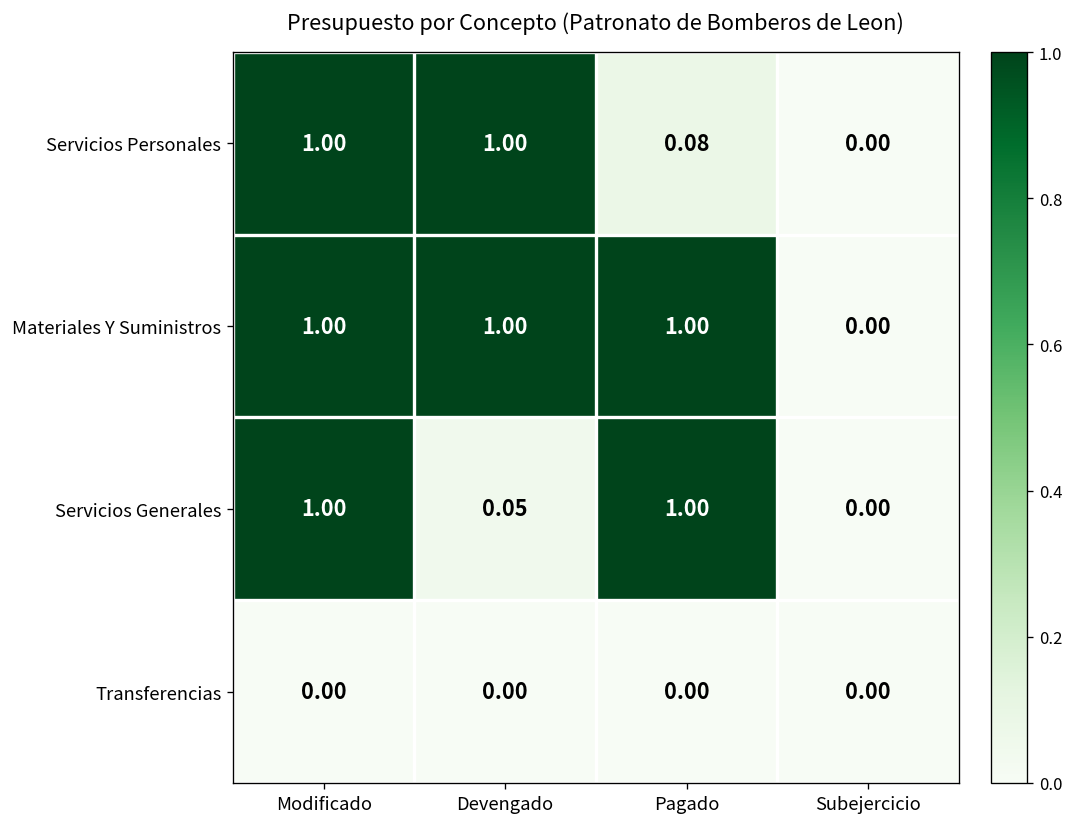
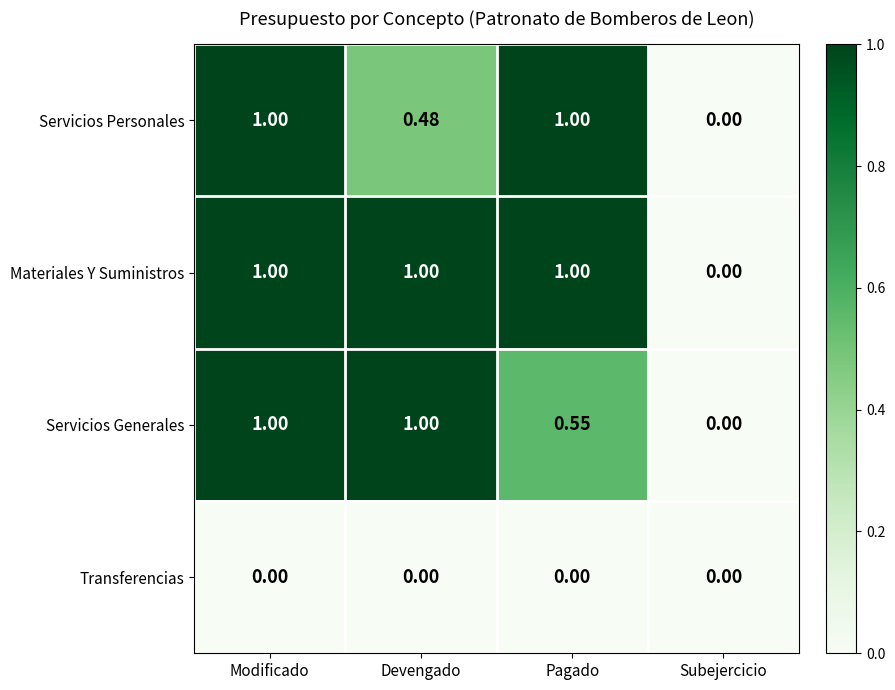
Servicios Personales, Devengado: 1.00 -> 0.48
Servicios Personales, Pagado: 0.08 -> 1.00
Servicios Generales, Devengado: 0.05 -> 1.00
Servicios Generales, Pagado: 1.00 -> 0.55
